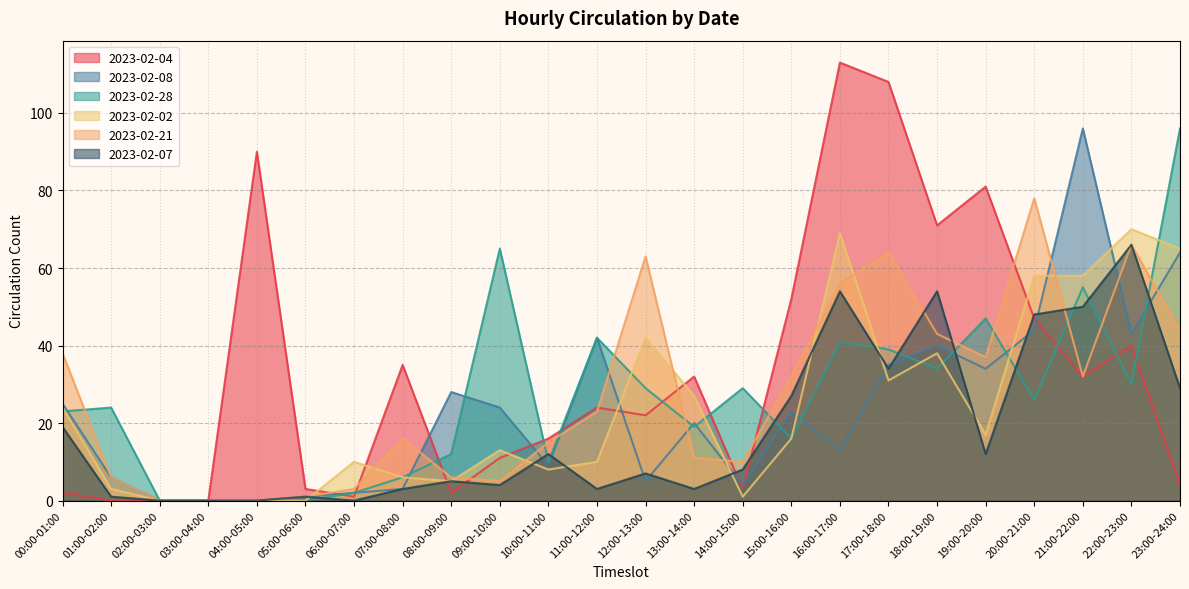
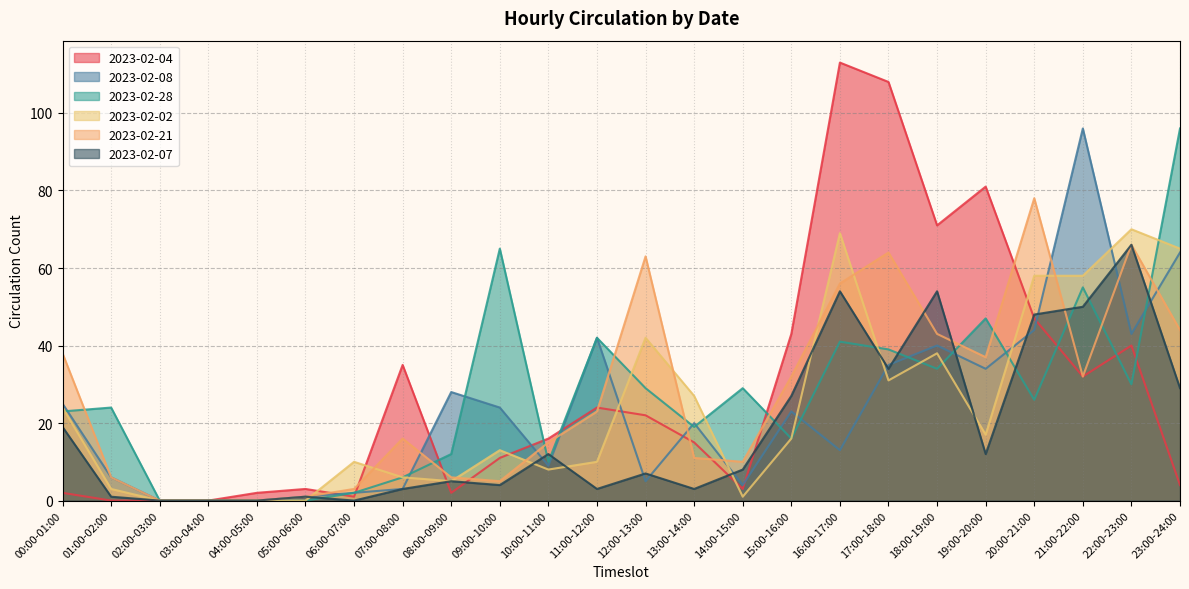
2023-02-04, 04:00-05:00: 90 -> 2
2023-02-04, 13:00-14:00: 32 -> 15
2023-02-04, 15:00-16:00: 52 -> 43
